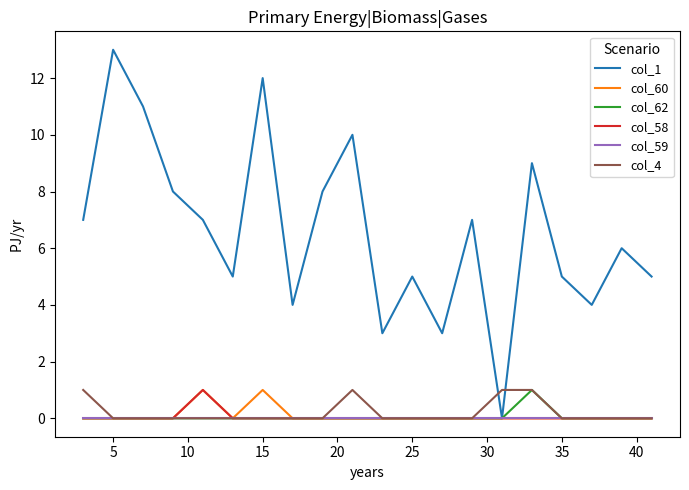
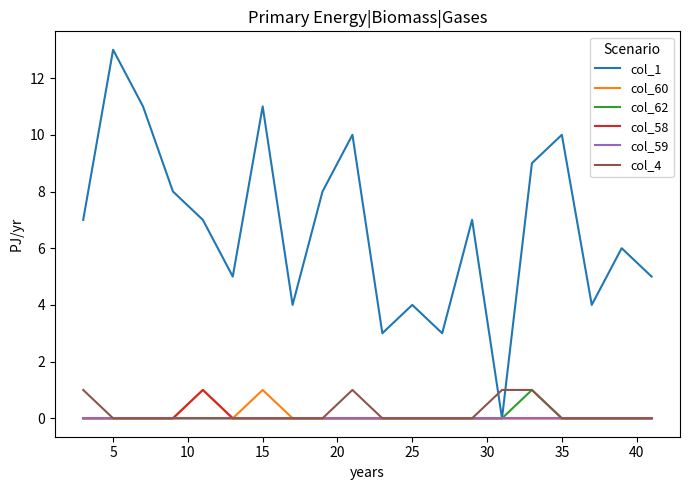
col_1, 15: 12 -> 11
col_1, 25: 5 -> 4
col_1, 35: 5 -> 10
